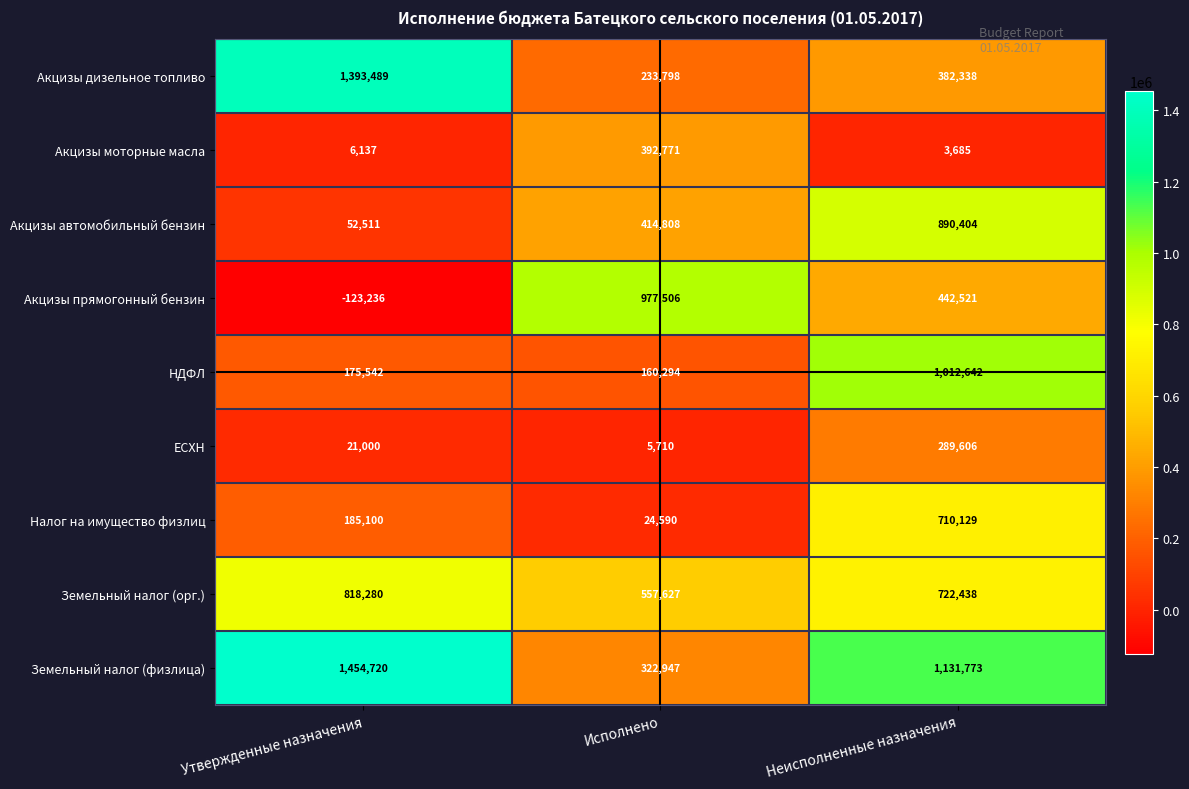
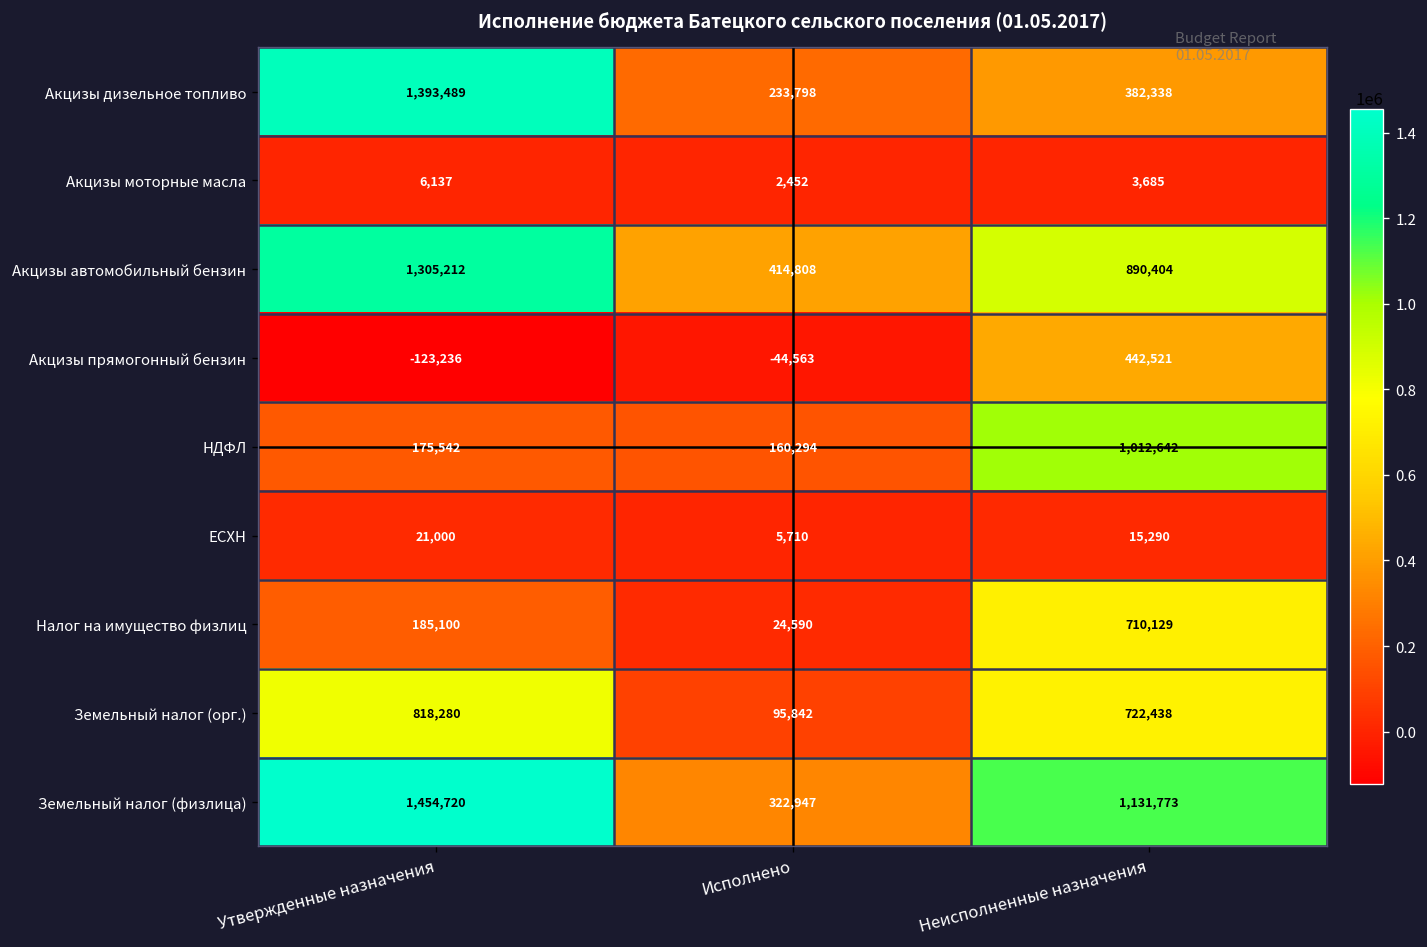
Акцизы моторные масла, Исполнено: 392,771 -> 2,452
Акцизы автомобильный бензин, Утвержденные назначения: 52,511 -> 1,305,212
Акцизы прямогонный бензин, Исполнено: 977,506 -> -44,563
ЕСХН, Неисполненные назначения: 289,606 -> 15,290
Земельный налог (орг.), Исполнено: 557,627 -> 95,842
